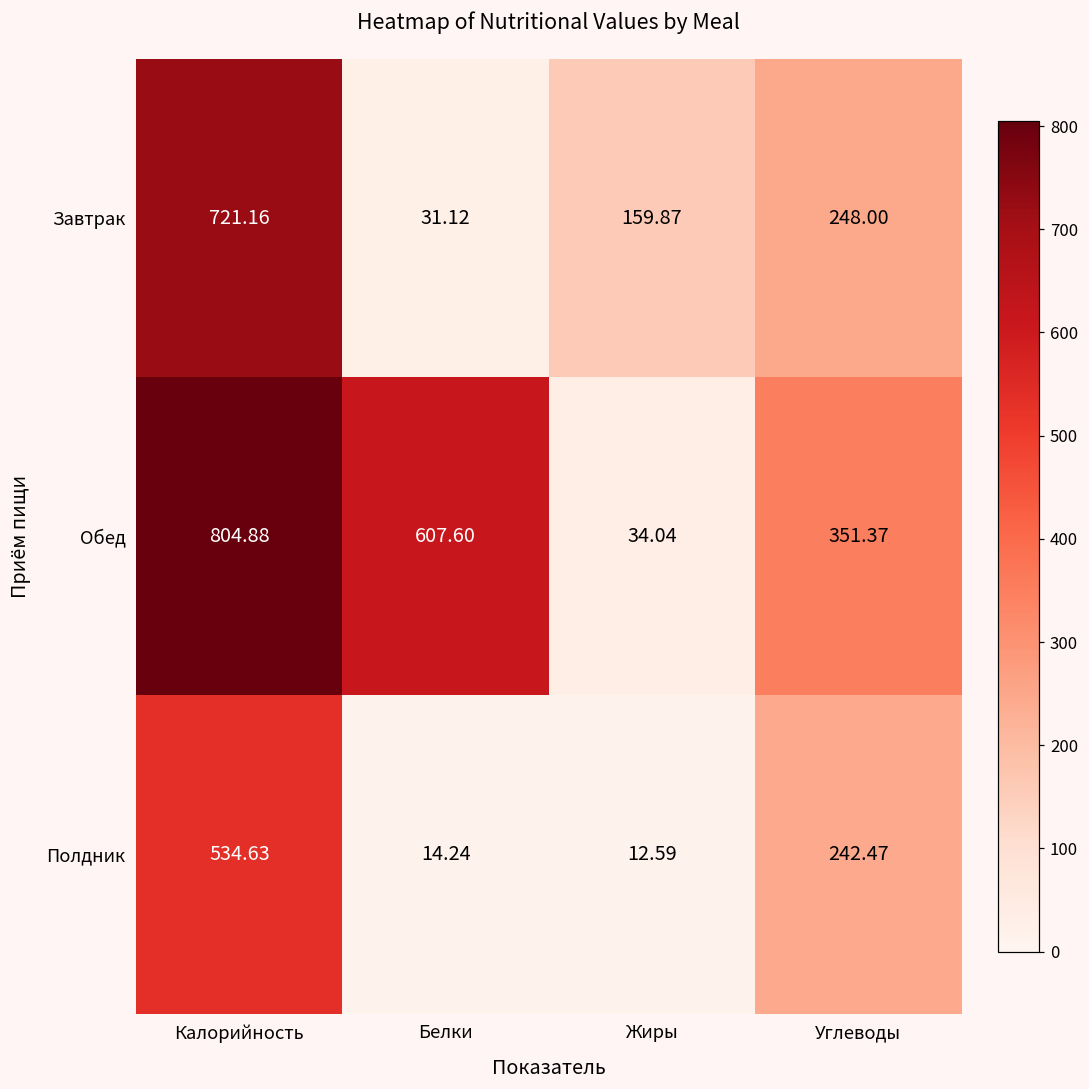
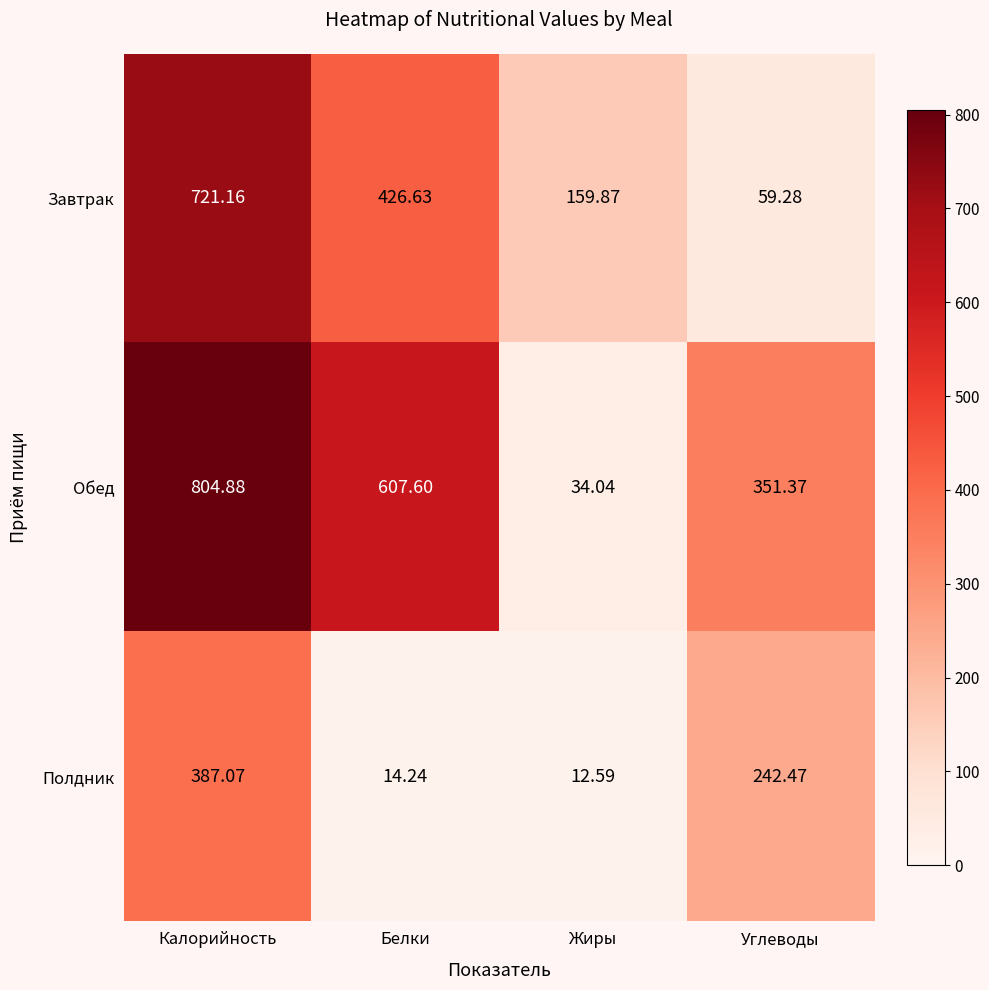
Завтрак, Белки: 31.12 -> 426.63
Завтрак, Углеводы: 248.00 -> 59.28
Полдник, Калорийность: 534.63 -> 387.07
